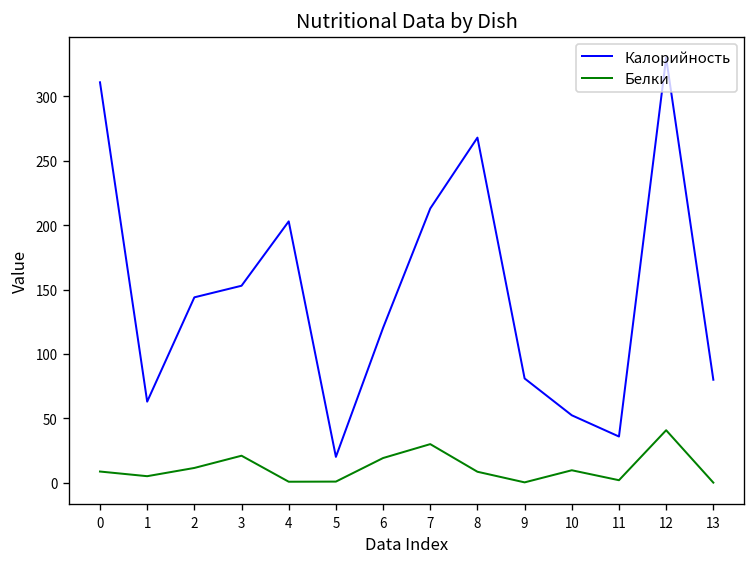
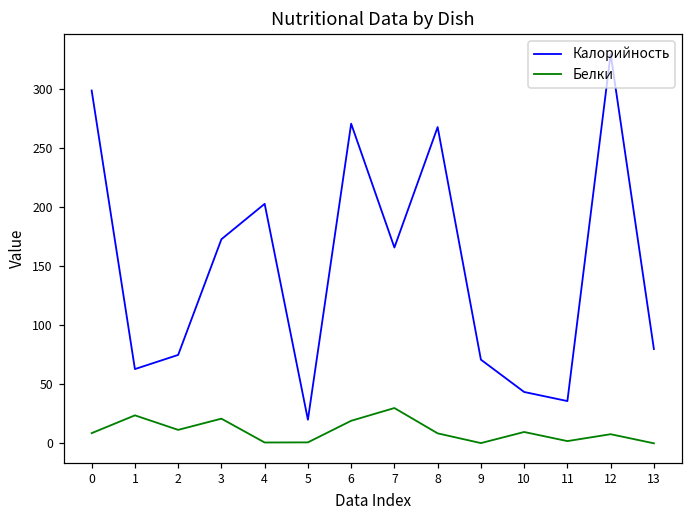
Калорийность, 0: 311 -> 299
Белки, 1: 5 -> 24
Калорийность, 2: 144 -> 75
Калорийность, 3: 153 -> 173
Калорийность, 6: 120 -> 271
Калорийность, 7: 213 -> 166
Калорийность, 9: 81 -> 71
Калорийность, 10: 52 -> 44
Белки, 12: 41 -> 8
